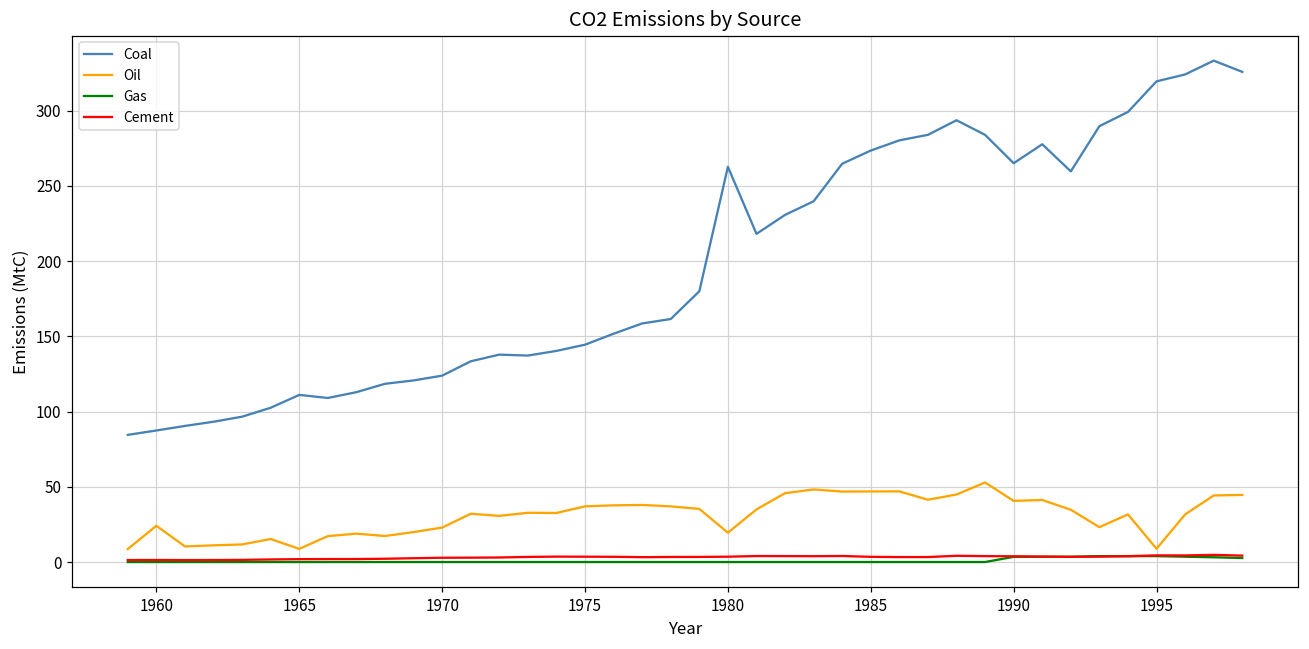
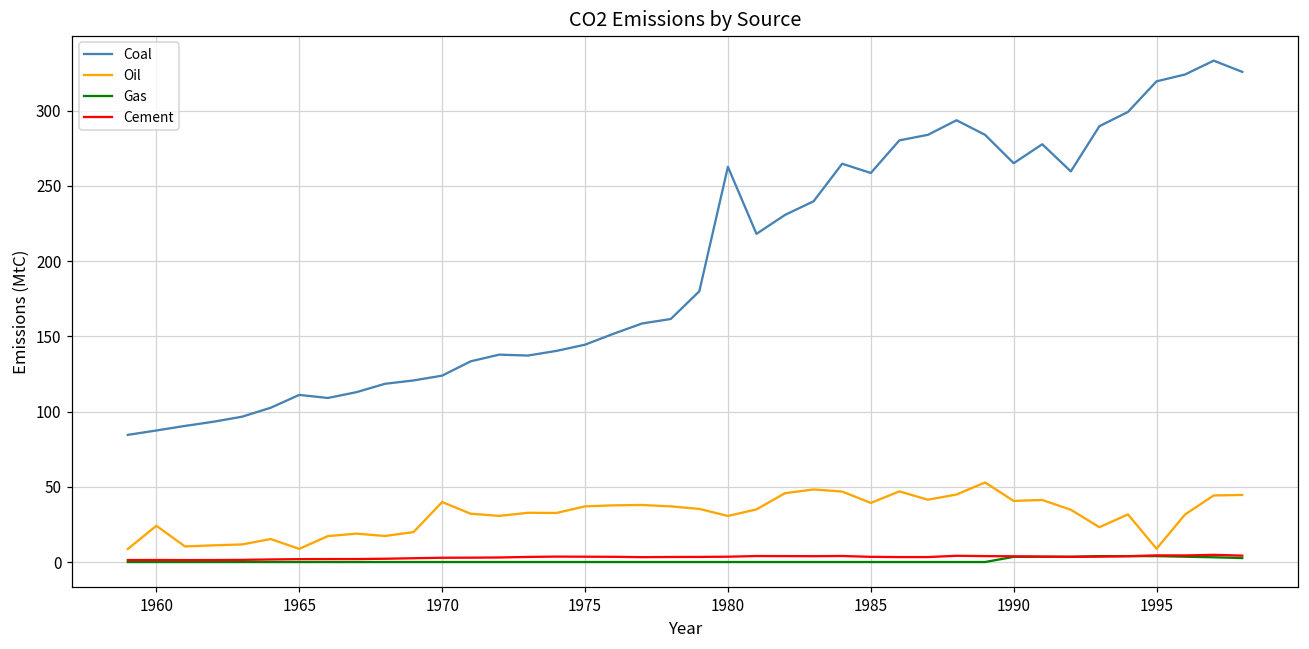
Oil, 1970: 23 -> 40
Oil, 1980: 19 -> 31
Coal, 1985: 274 -> 259
Oil, 1985: 47 -> 39
